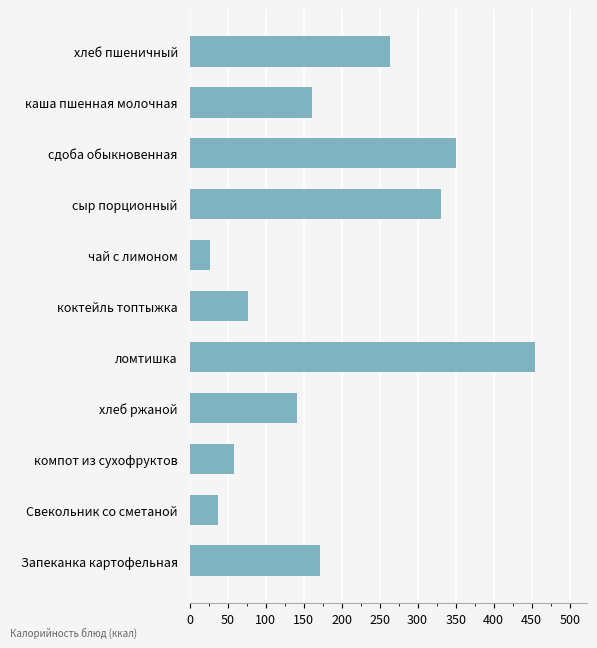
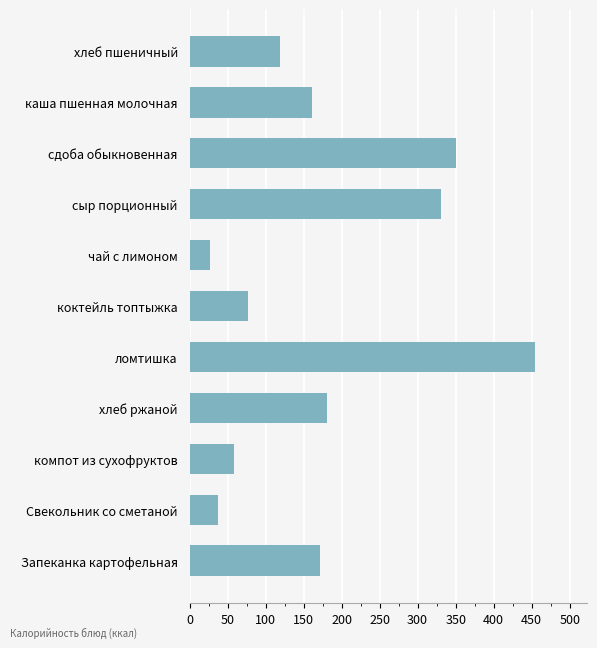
хлеб пшеничный: 260 -> 120
хлеб ржаной: 140 -> 180
